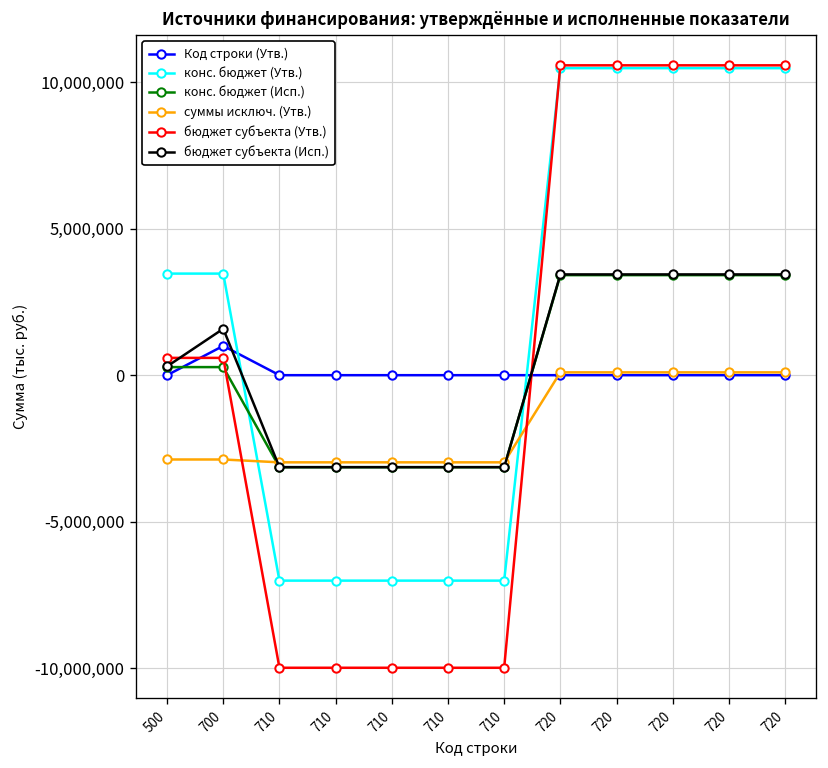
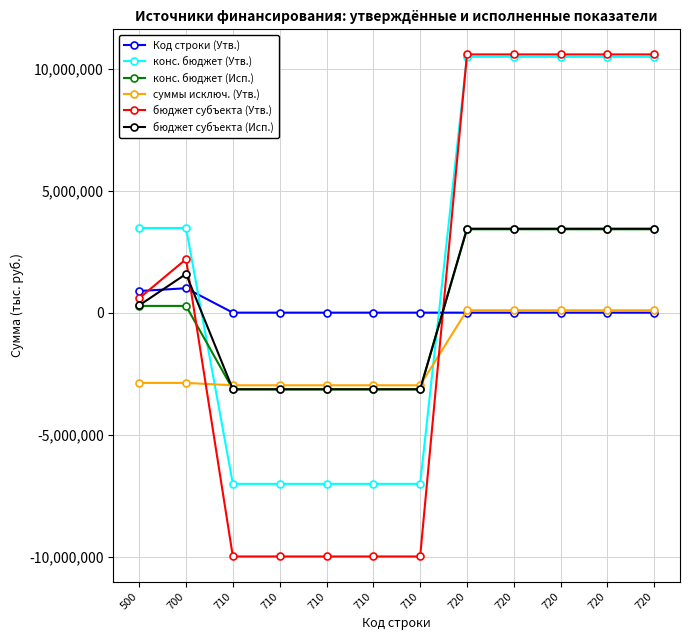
Код строки (Утв.), 500: 0 -> 900,000
бюджет субъекта (Утв.), 700: 600,000 -> 2,200,000
